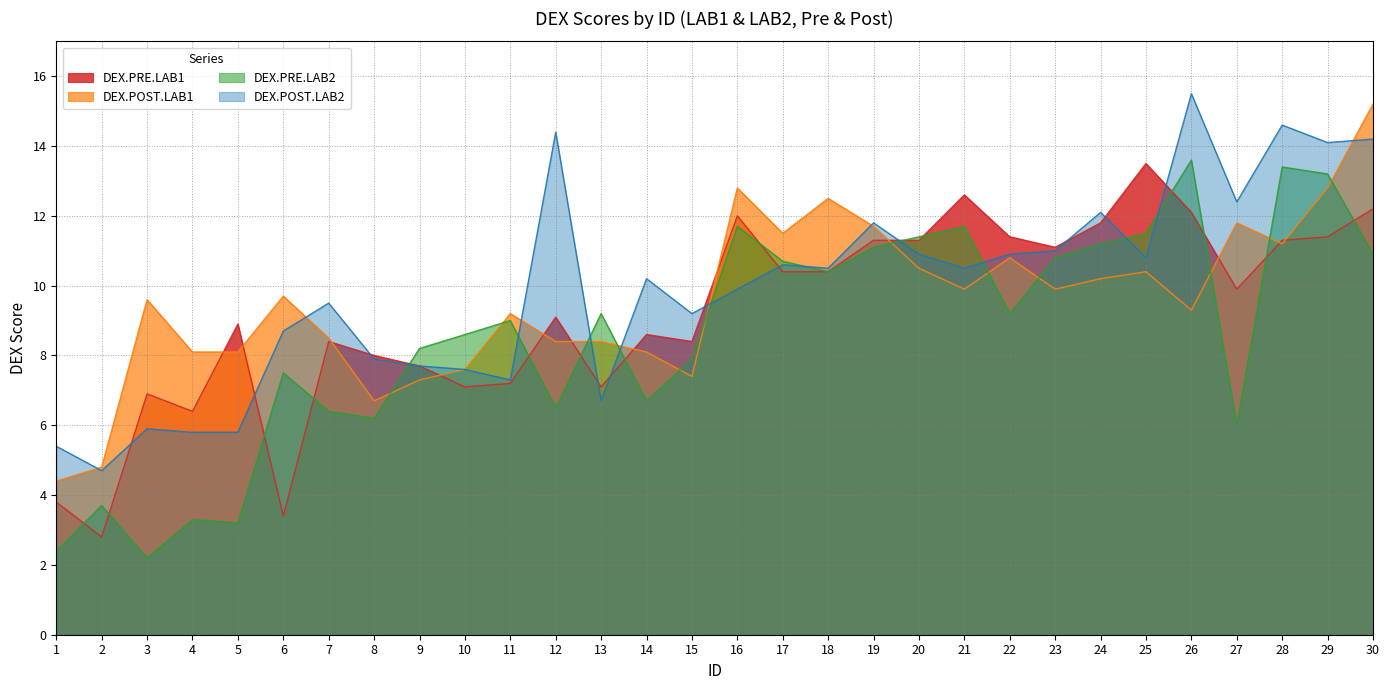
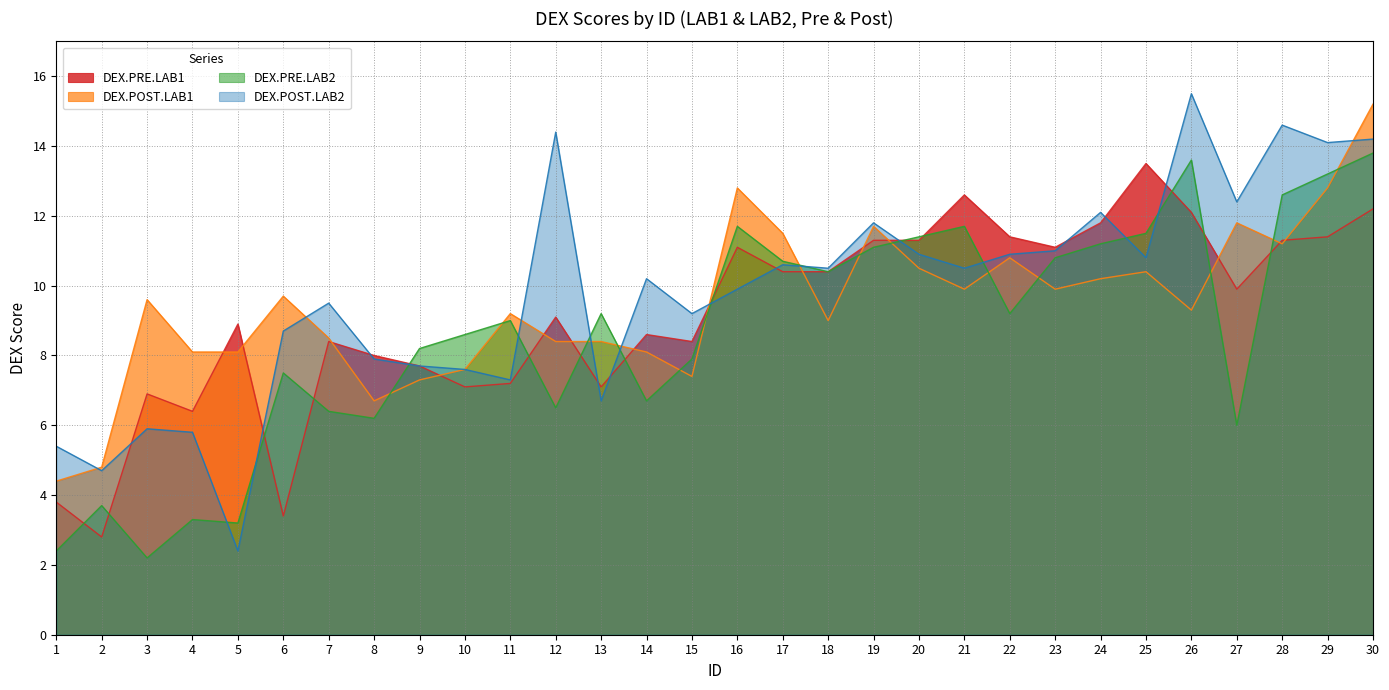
DEX.POST.LAB2, 5: 5.8 -> 2.4
DEX.PRE.LAB1, 16: 12.0 -> 11.1
DEX.POST.LAB1, 18: 12.5 -> 9.0
DEX.PRE.LAB2, 28: 13.4 -> 12.6
DEX.PRE.LAB2, 30: 10.9 -> 13.8
